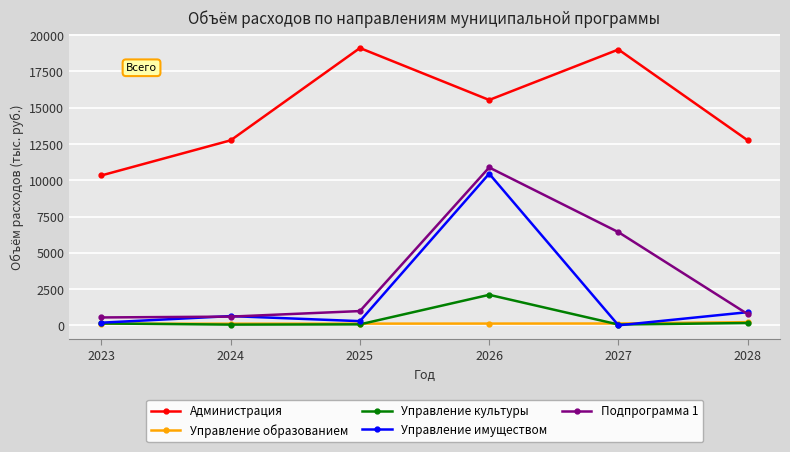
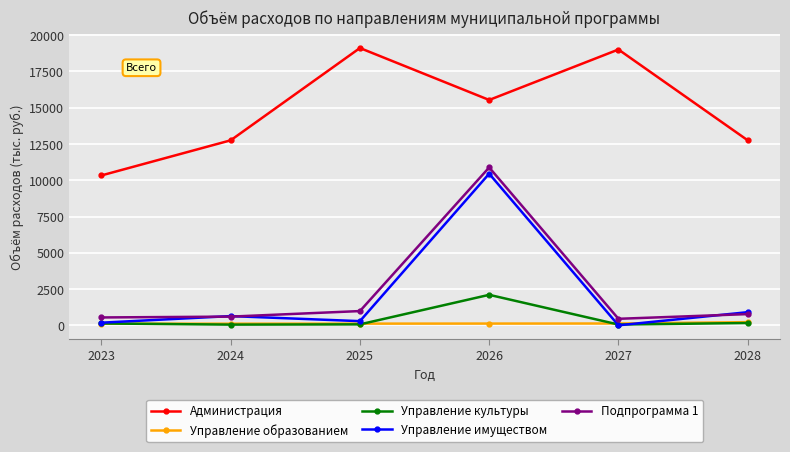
Подпрограмма 1, 2027: 6400 -> 400
